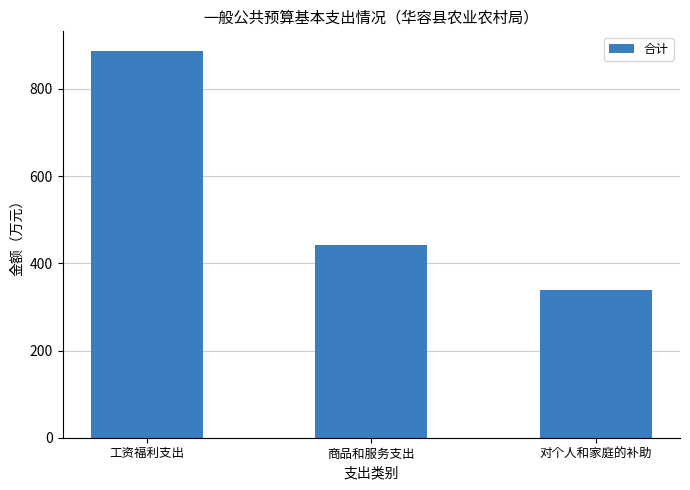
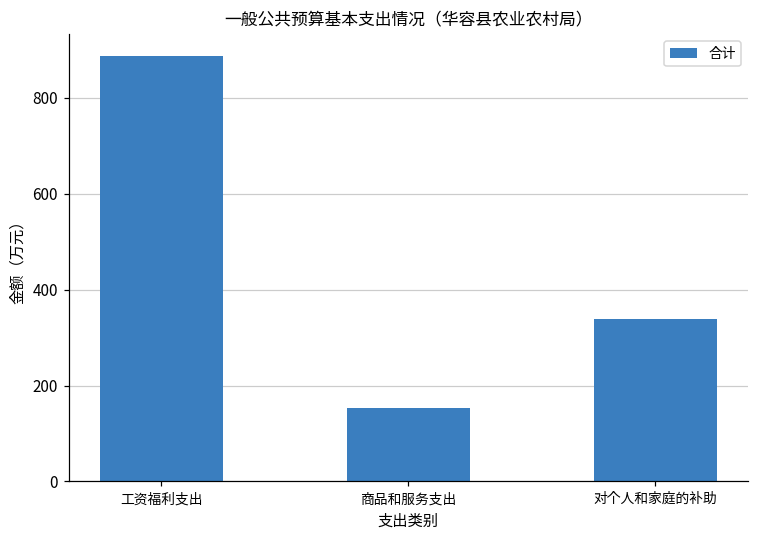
商品和服务支出: 440 -> 150
